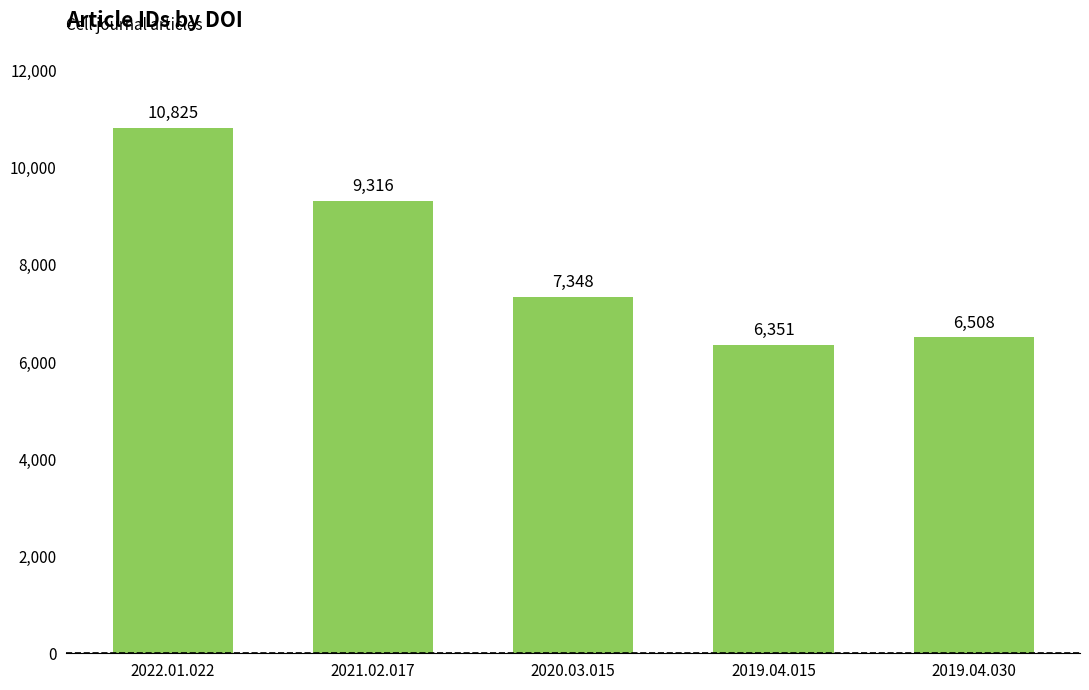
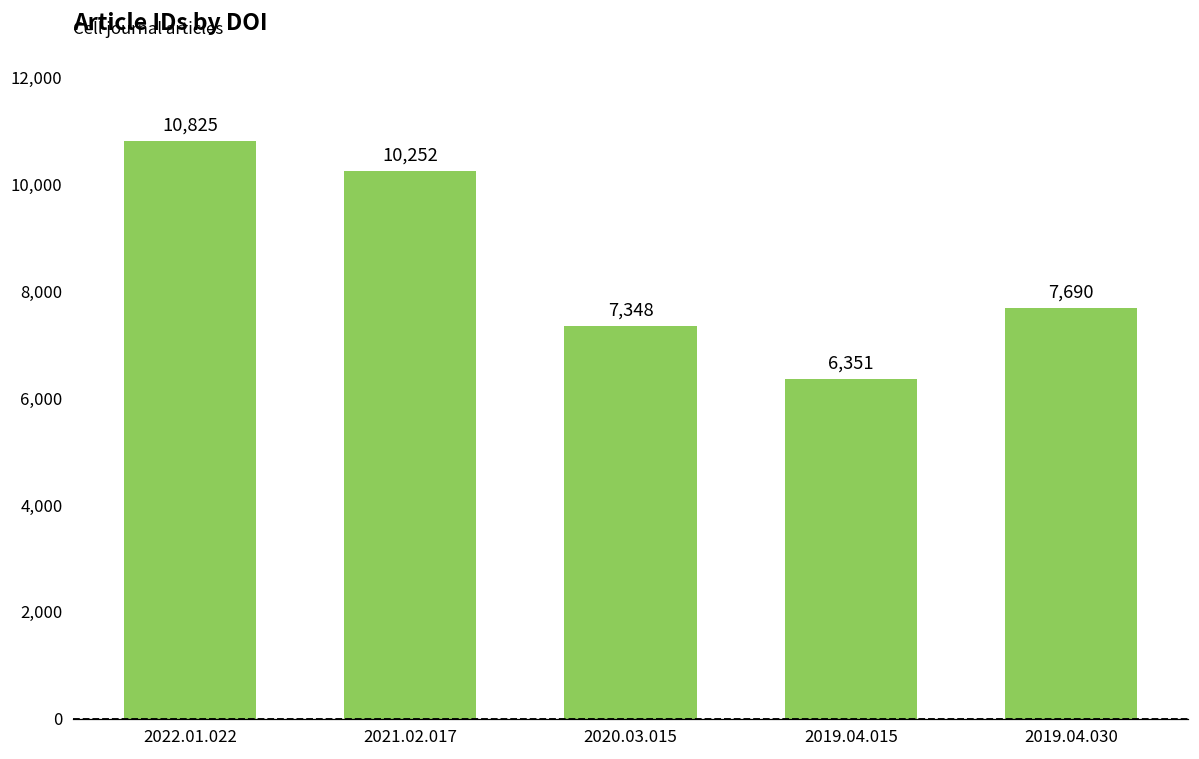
2021.02.017: 9,316 -> 10,252
2019.04.030: 6,508 -> 7,690
